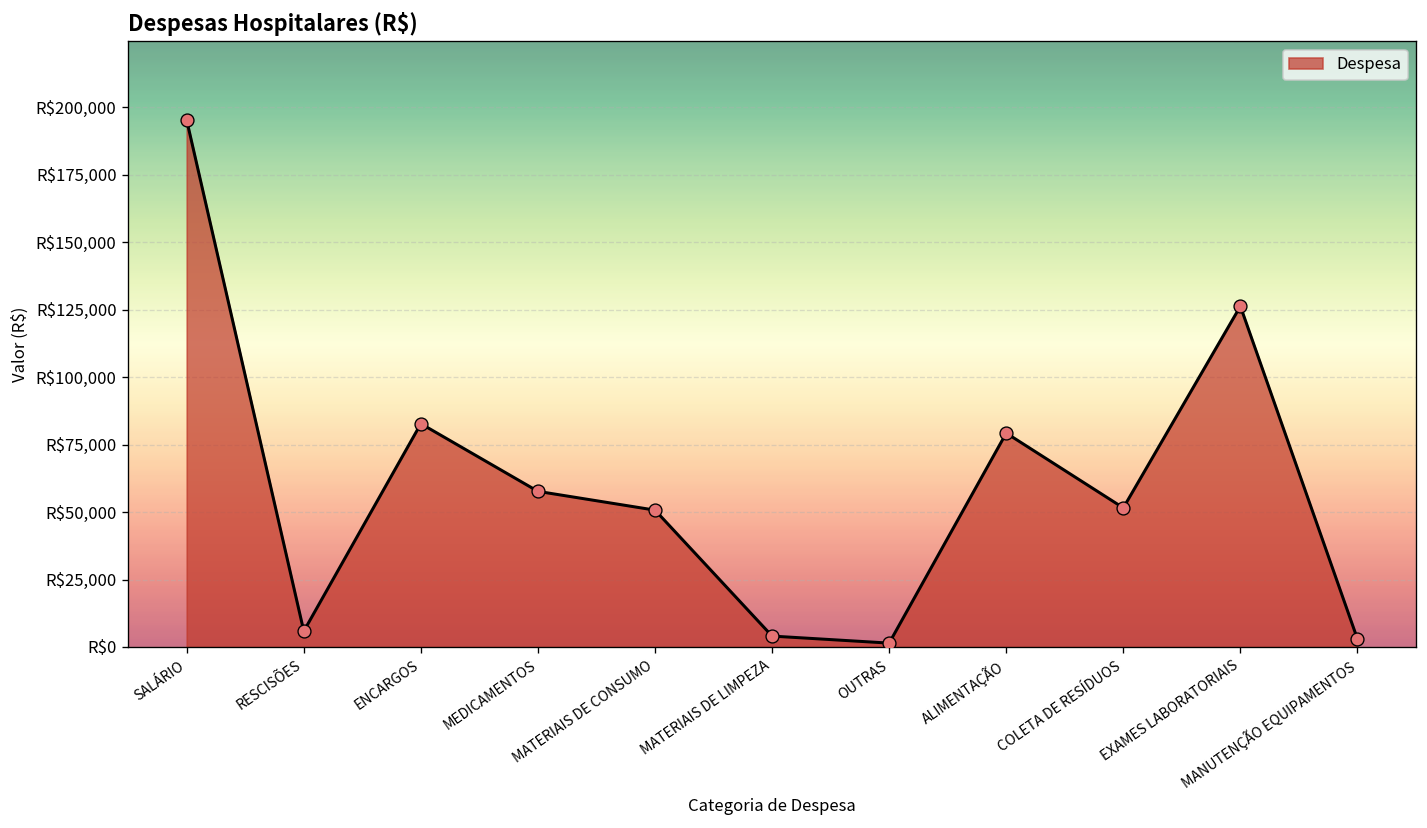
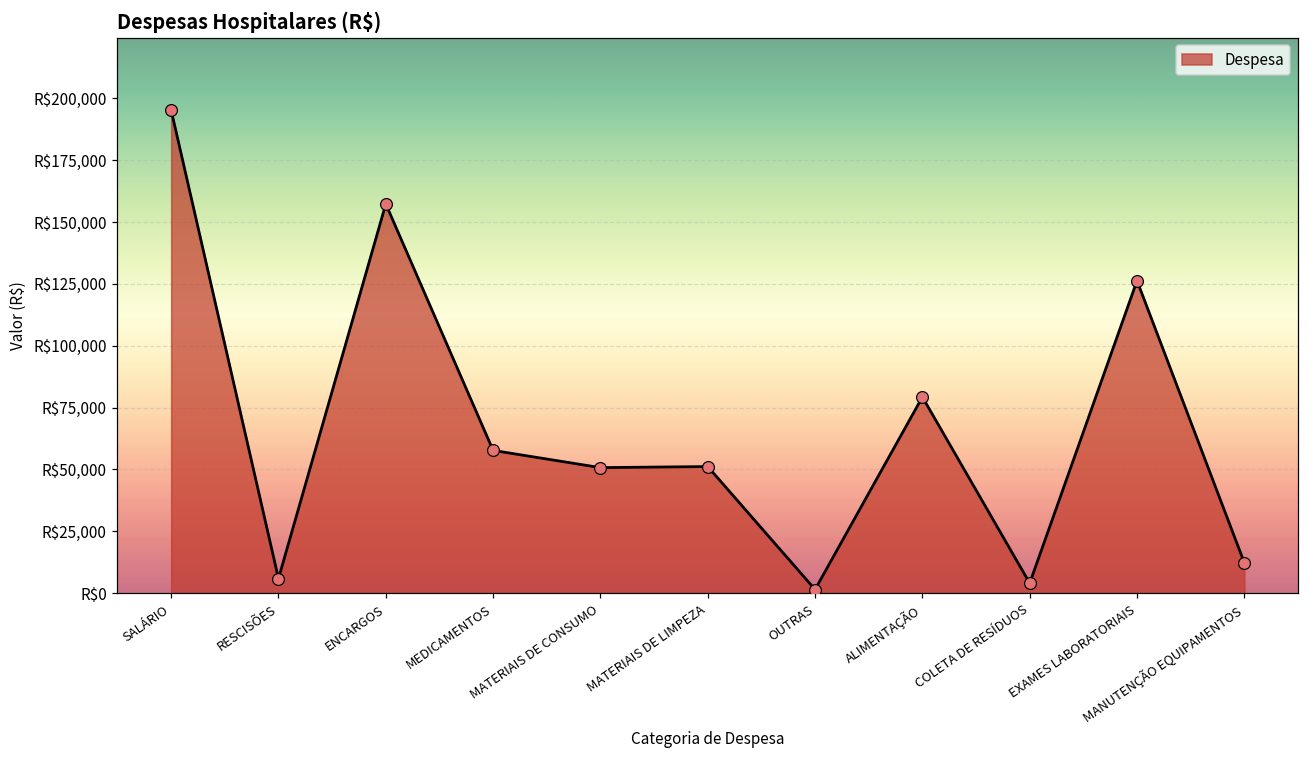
ENCARGOS: R$83,000 -> R$157,000
MATERIAIS DE LIMPEZA: R$4,000 -> R$51,000
COLETA DE RESÍDUOS: R$52,000 -> R$4,000
MANUTENÇÃO EQUIPAMENTOS: R$3,000 -> R$12,000
